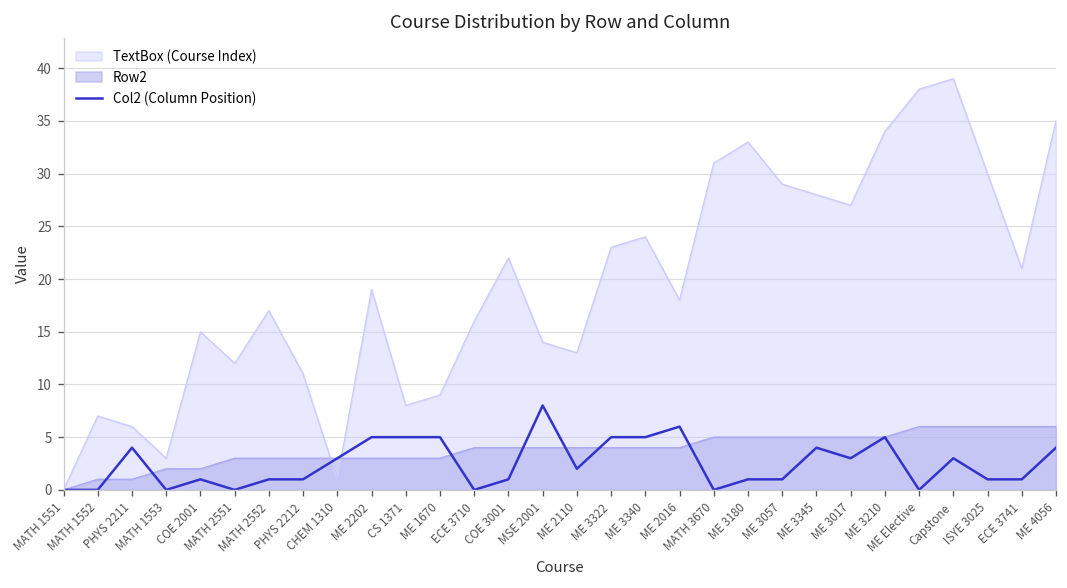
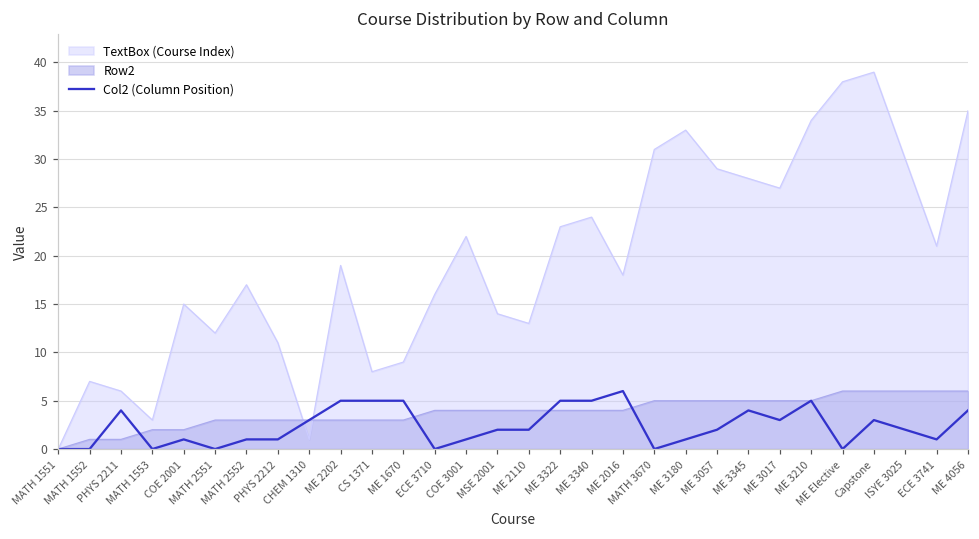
Col2 (Column Position), MSE 2001: 8 -> 2
Col2 (Column Position), ME 3057: 1 -> 2
Col2 (Column Position), ISYE 3025: 1 -> 2
